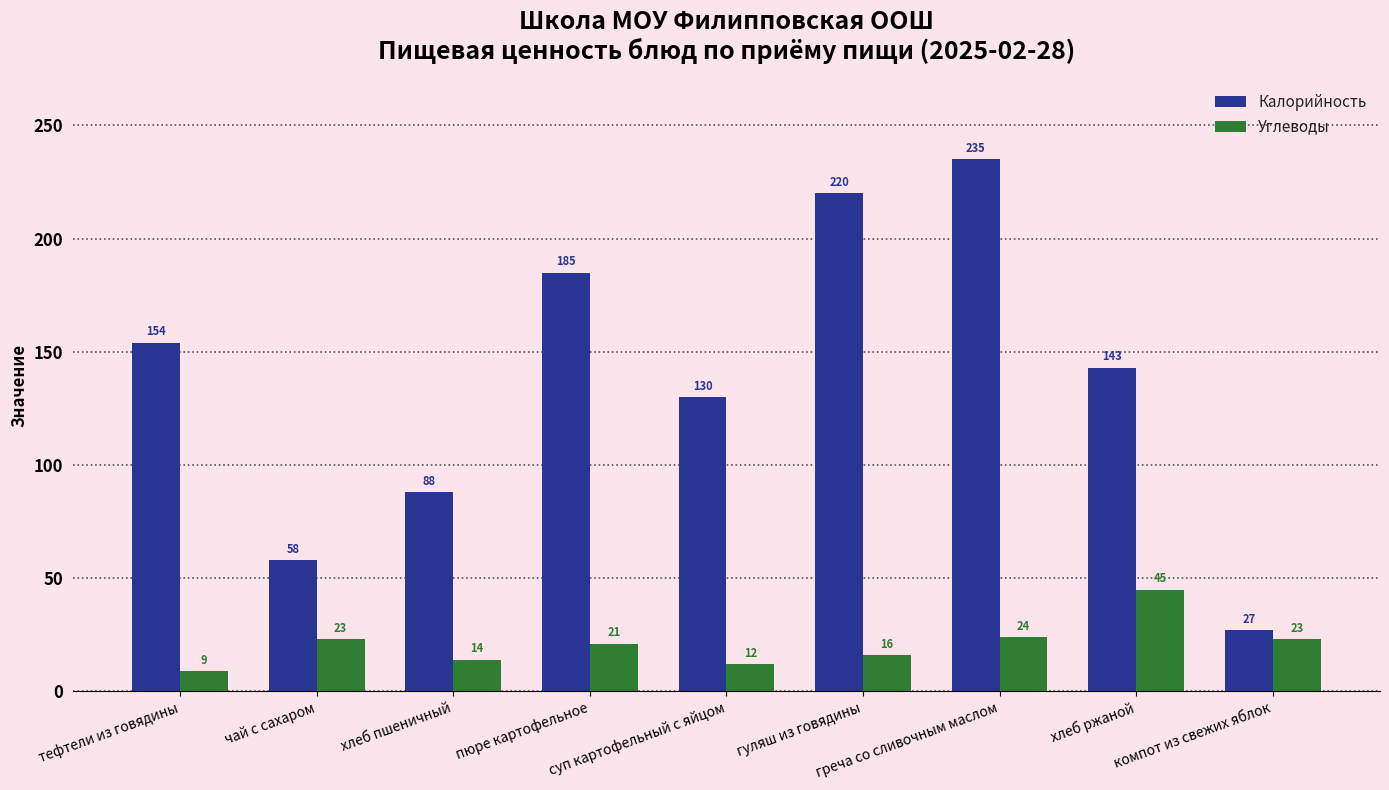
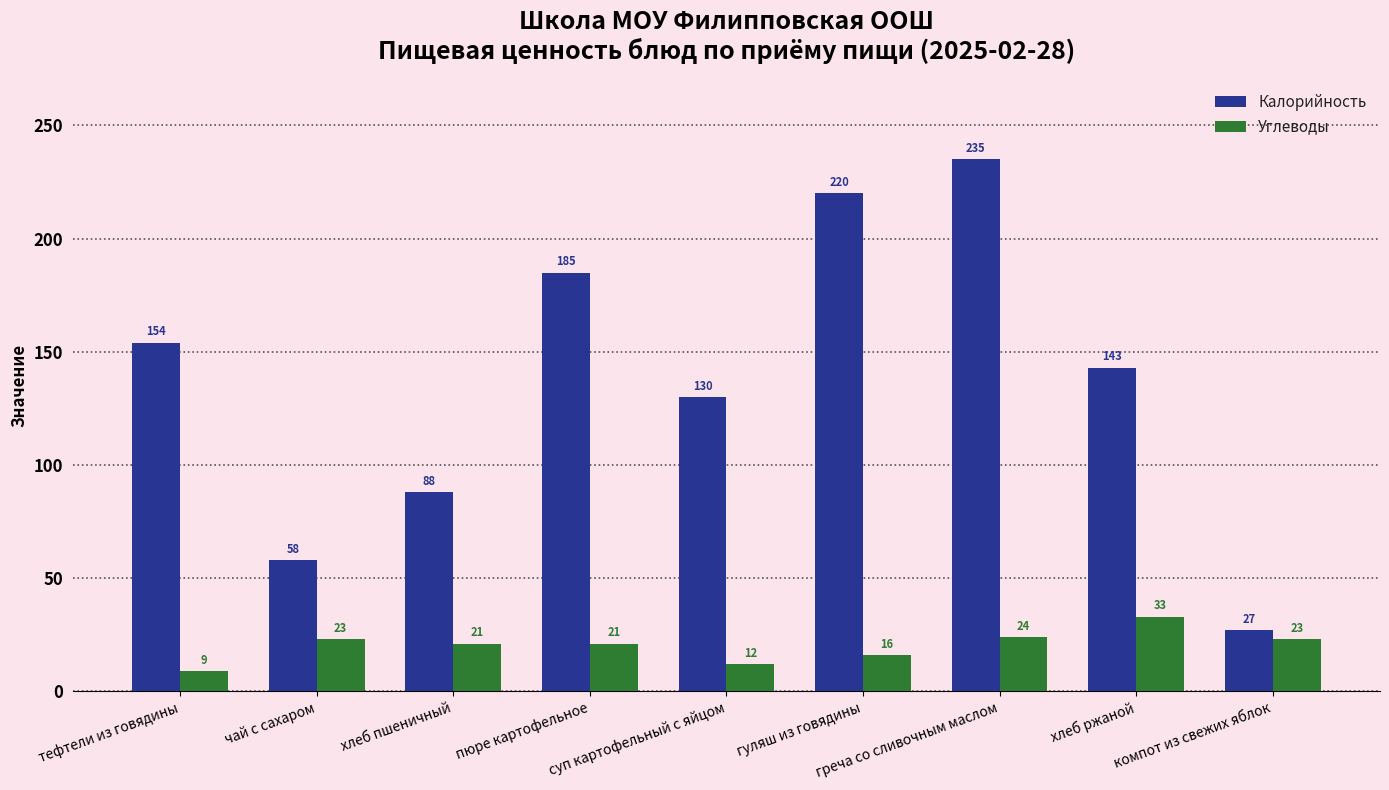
Углеводы, хлеб пшеничный: 14 -> 21
Углеводы, хлеб ржаной: 45 -> 33
